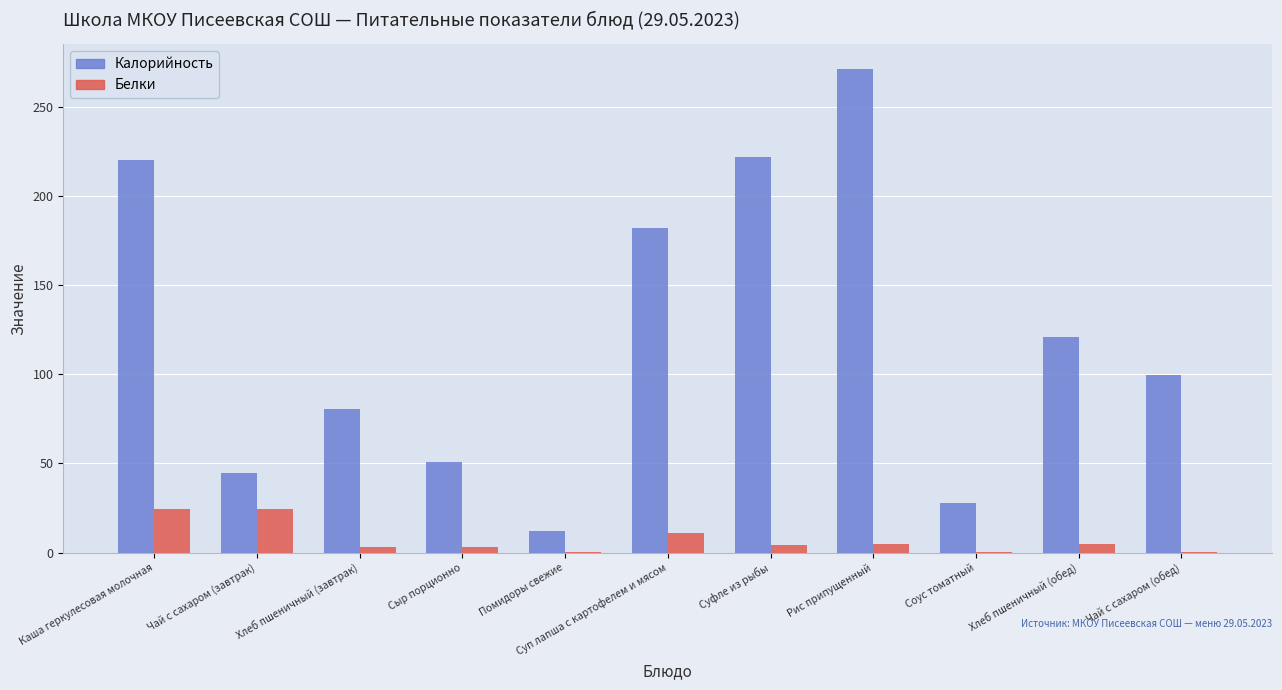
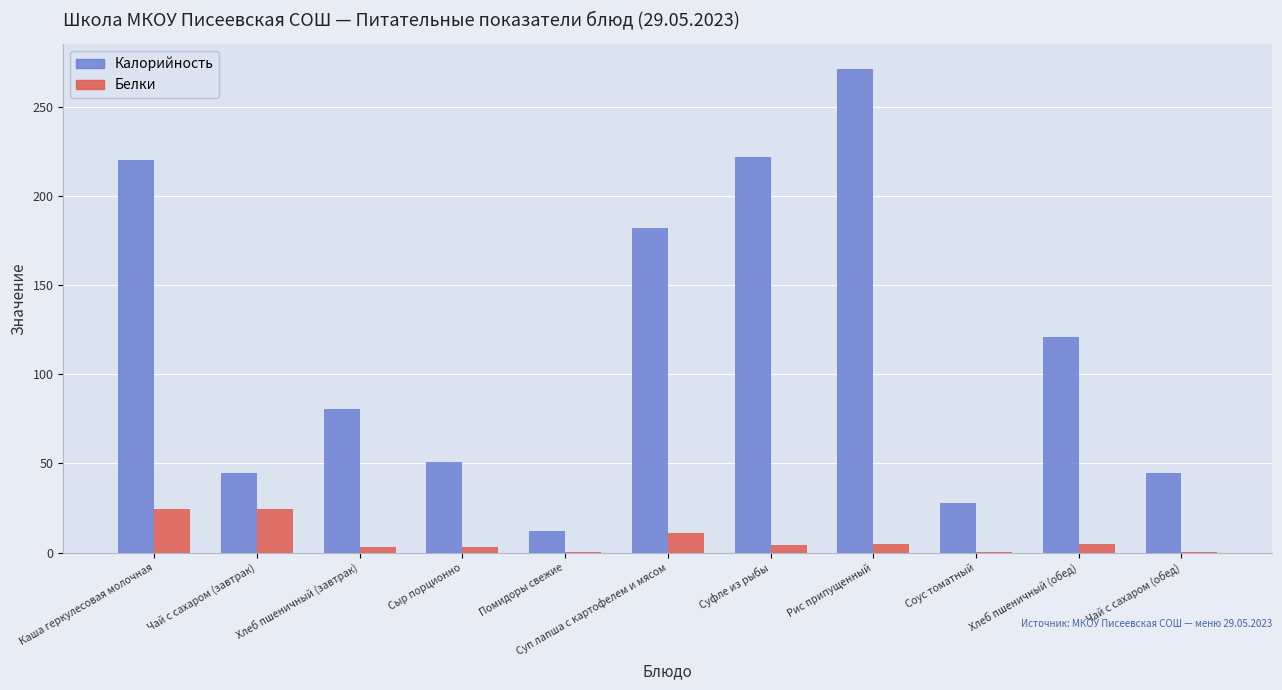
Калорийность, Чай с сахаром (обед): 99 -> 44
